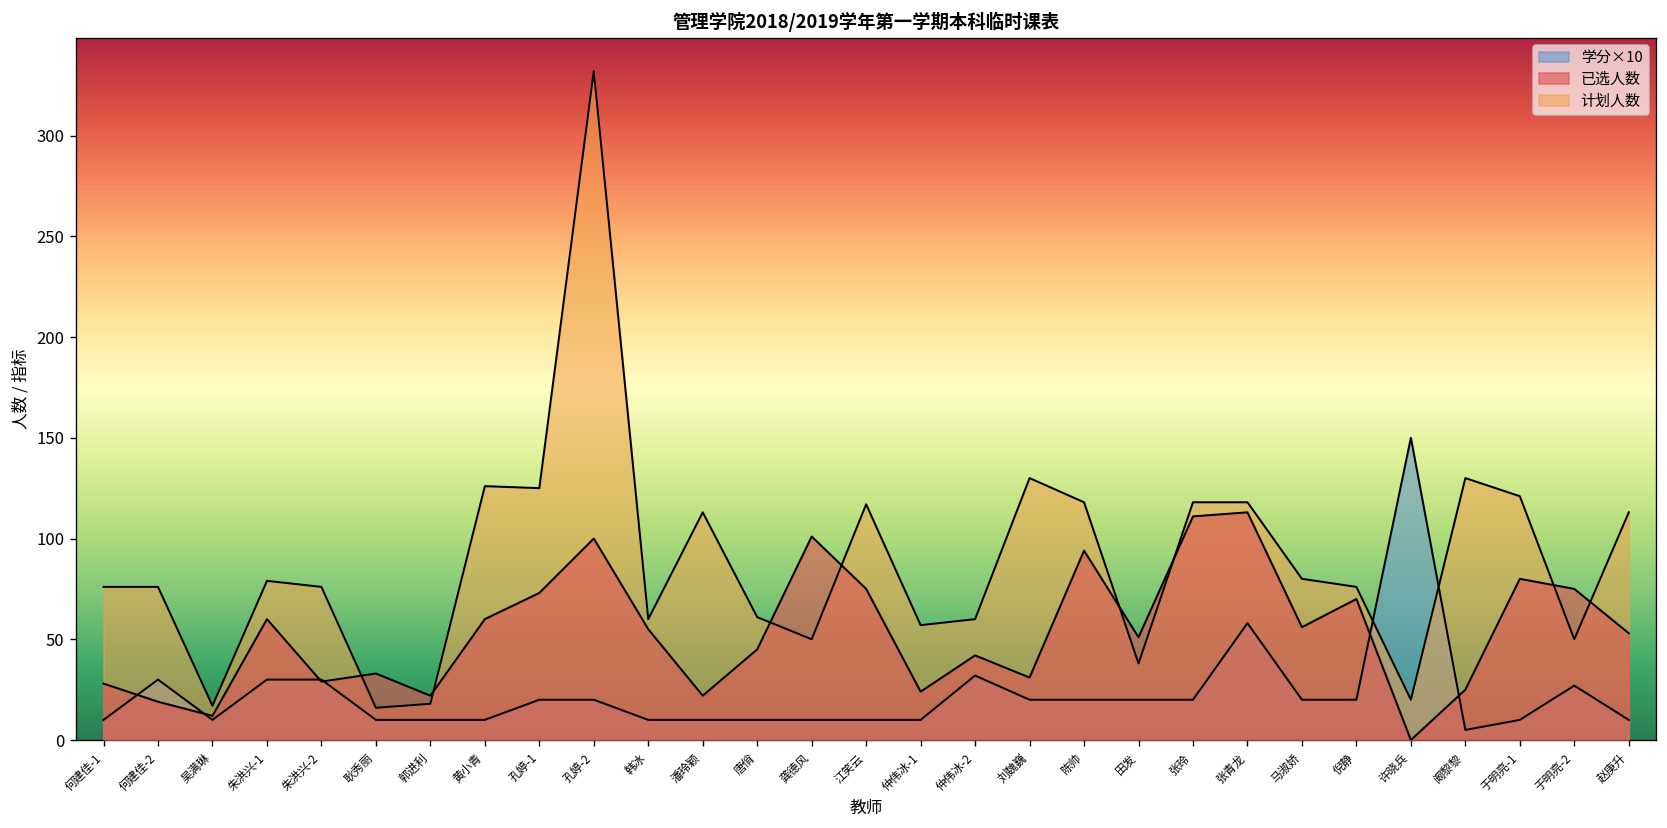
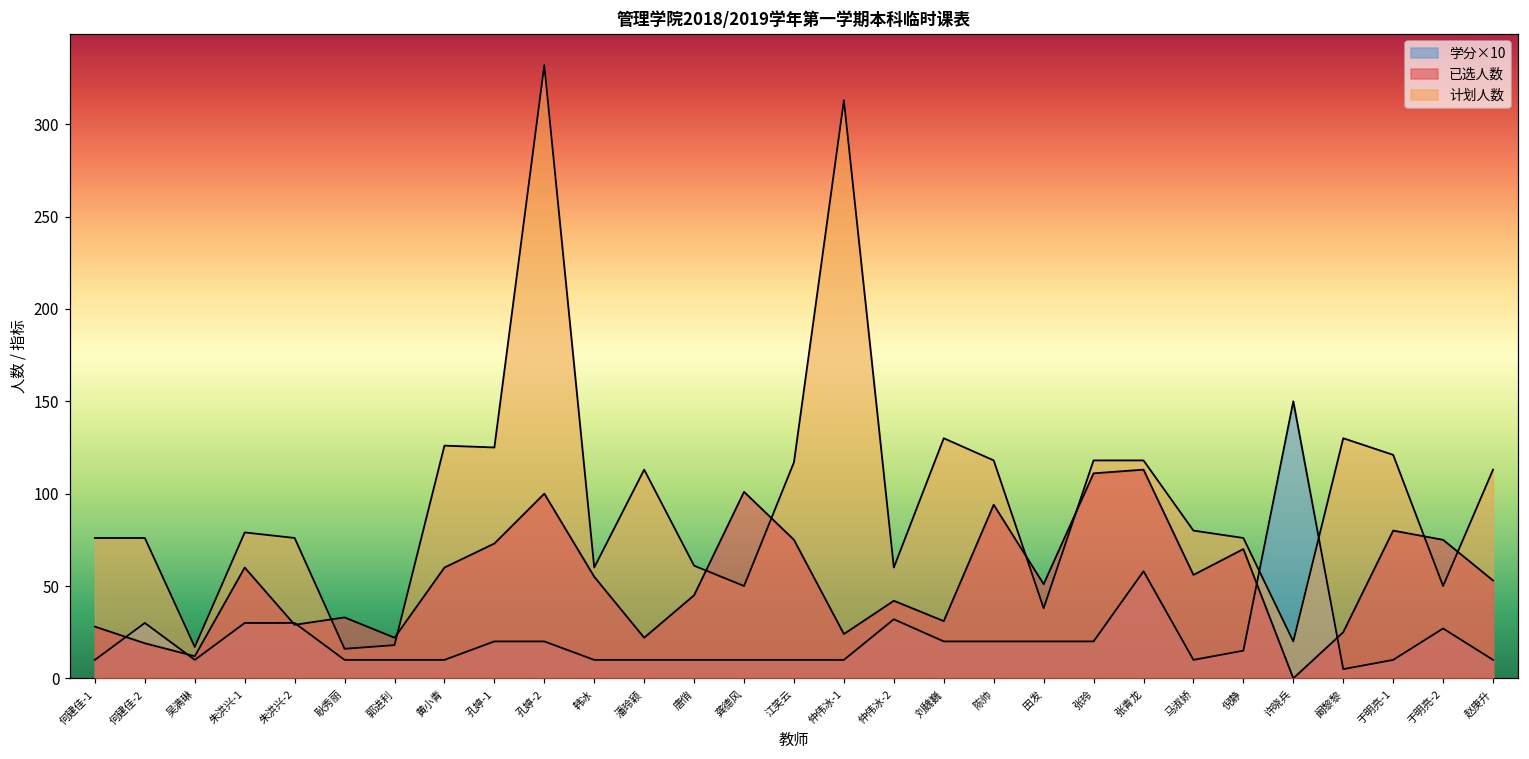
计划人数, 仲伟冰-1: 57 -> 313
学分×10, 马淑娇: 20 -> 10
学分×10, 倪静: 20 -> 15
